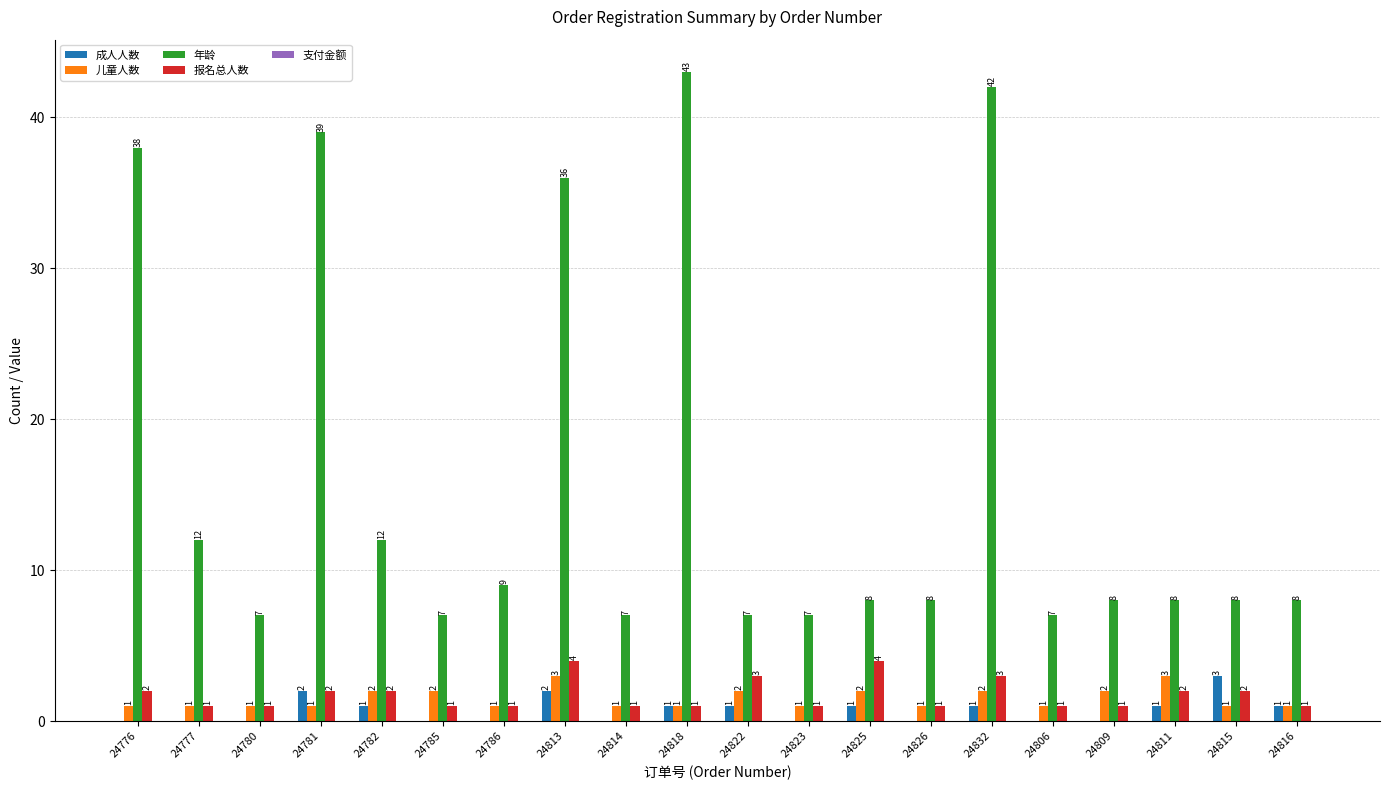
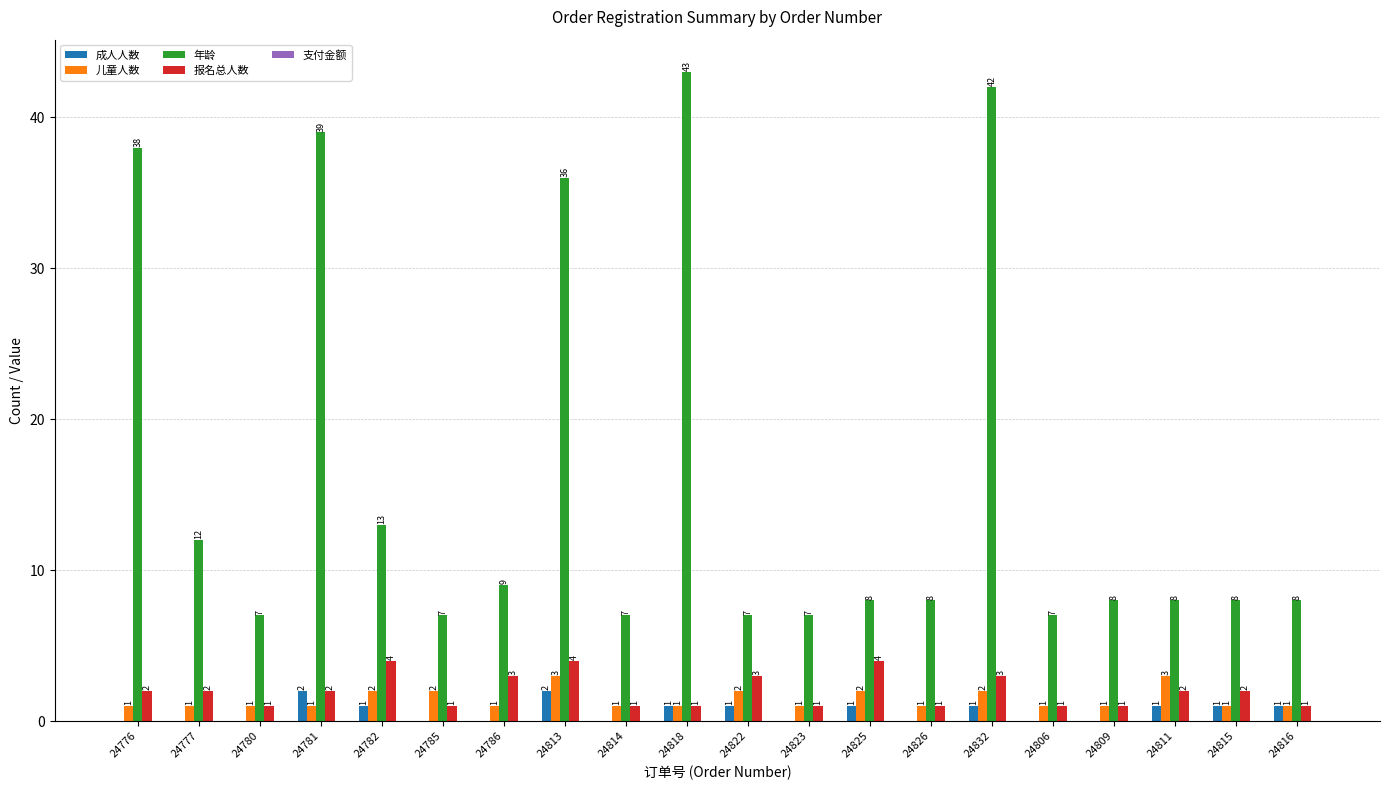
报名总人数, 24777: 1 -> 2
年龄, 24782: 12 -> 13
报名总人数, 24782: 2 -> 4
报名总人数, 24786: 1 -> 3
儿童人数, 24809: 2 -> 1
成人人数, 24815: 3 -> 1
